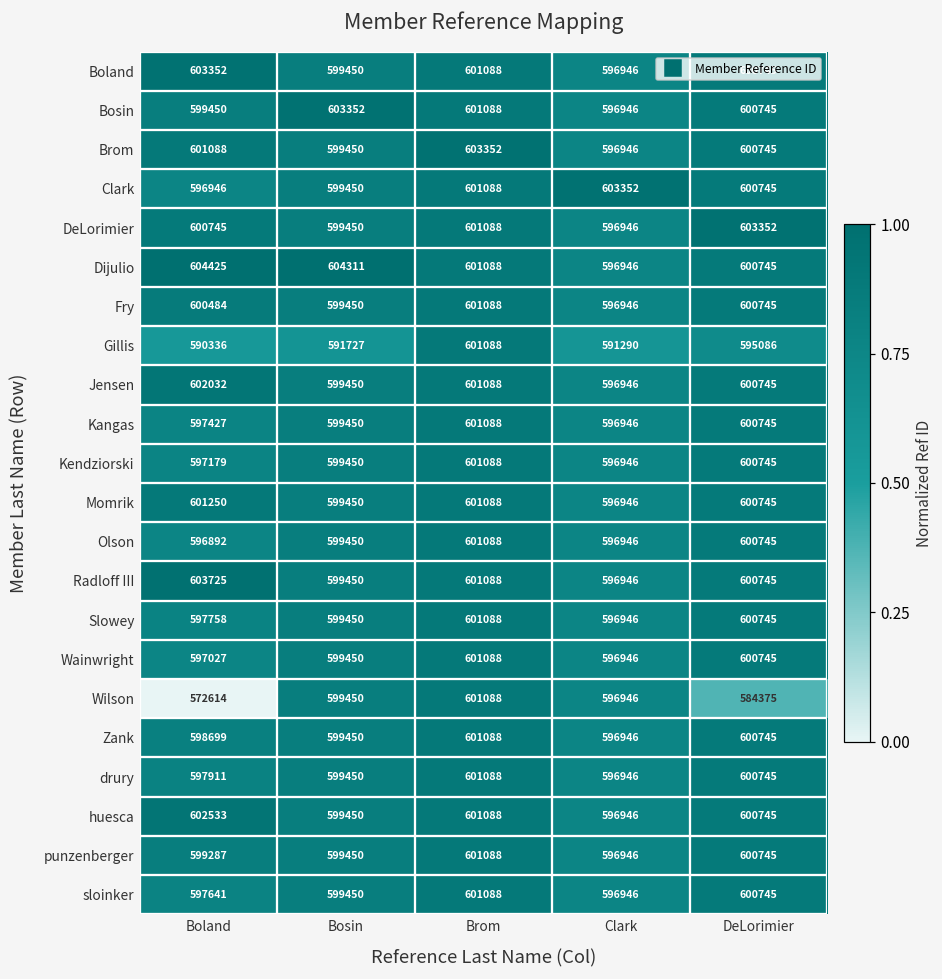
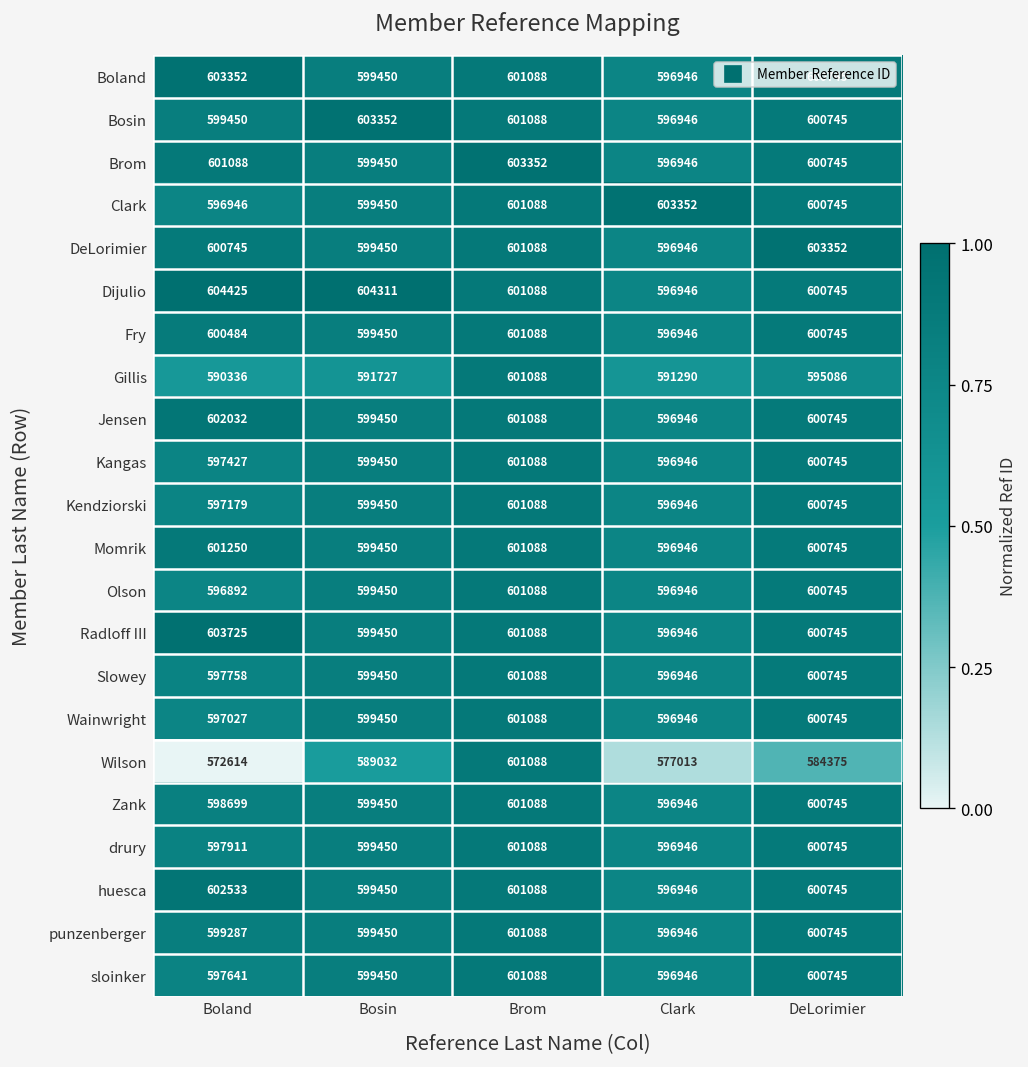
Wilson, Bosin: 599450 -> 589032
Wilson, Clark: 596946 -> 577013
